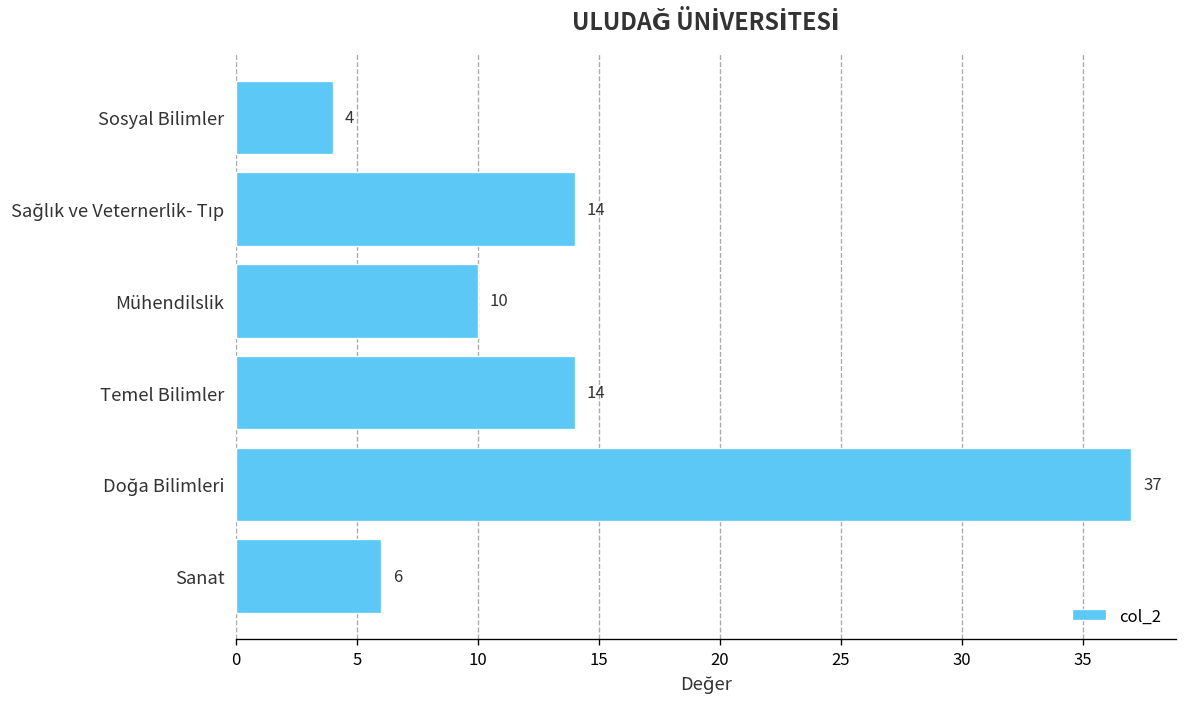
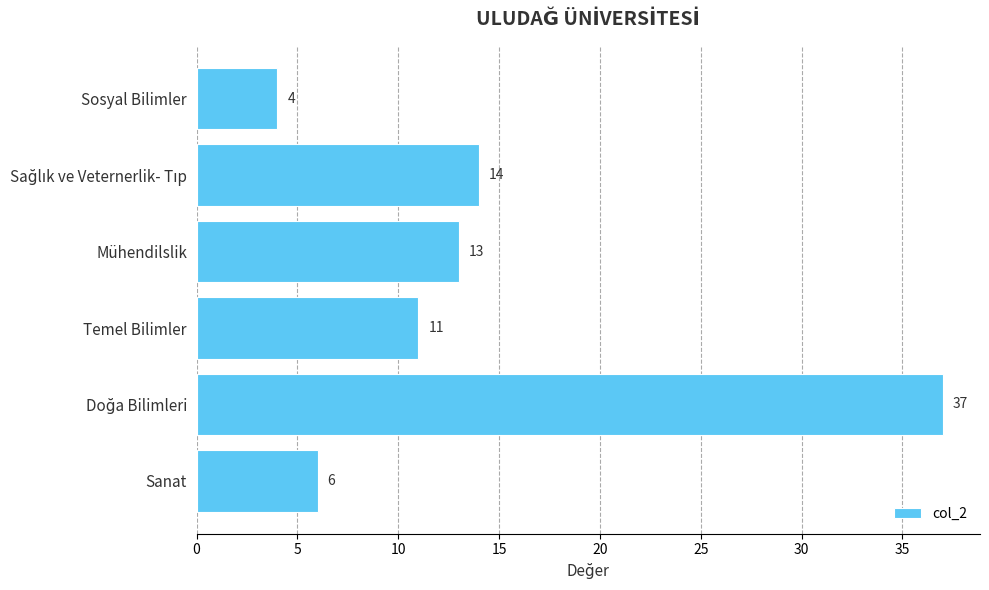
Mühendilslik: 10 -> 13
Temel Bilimler: 14 -> 11
